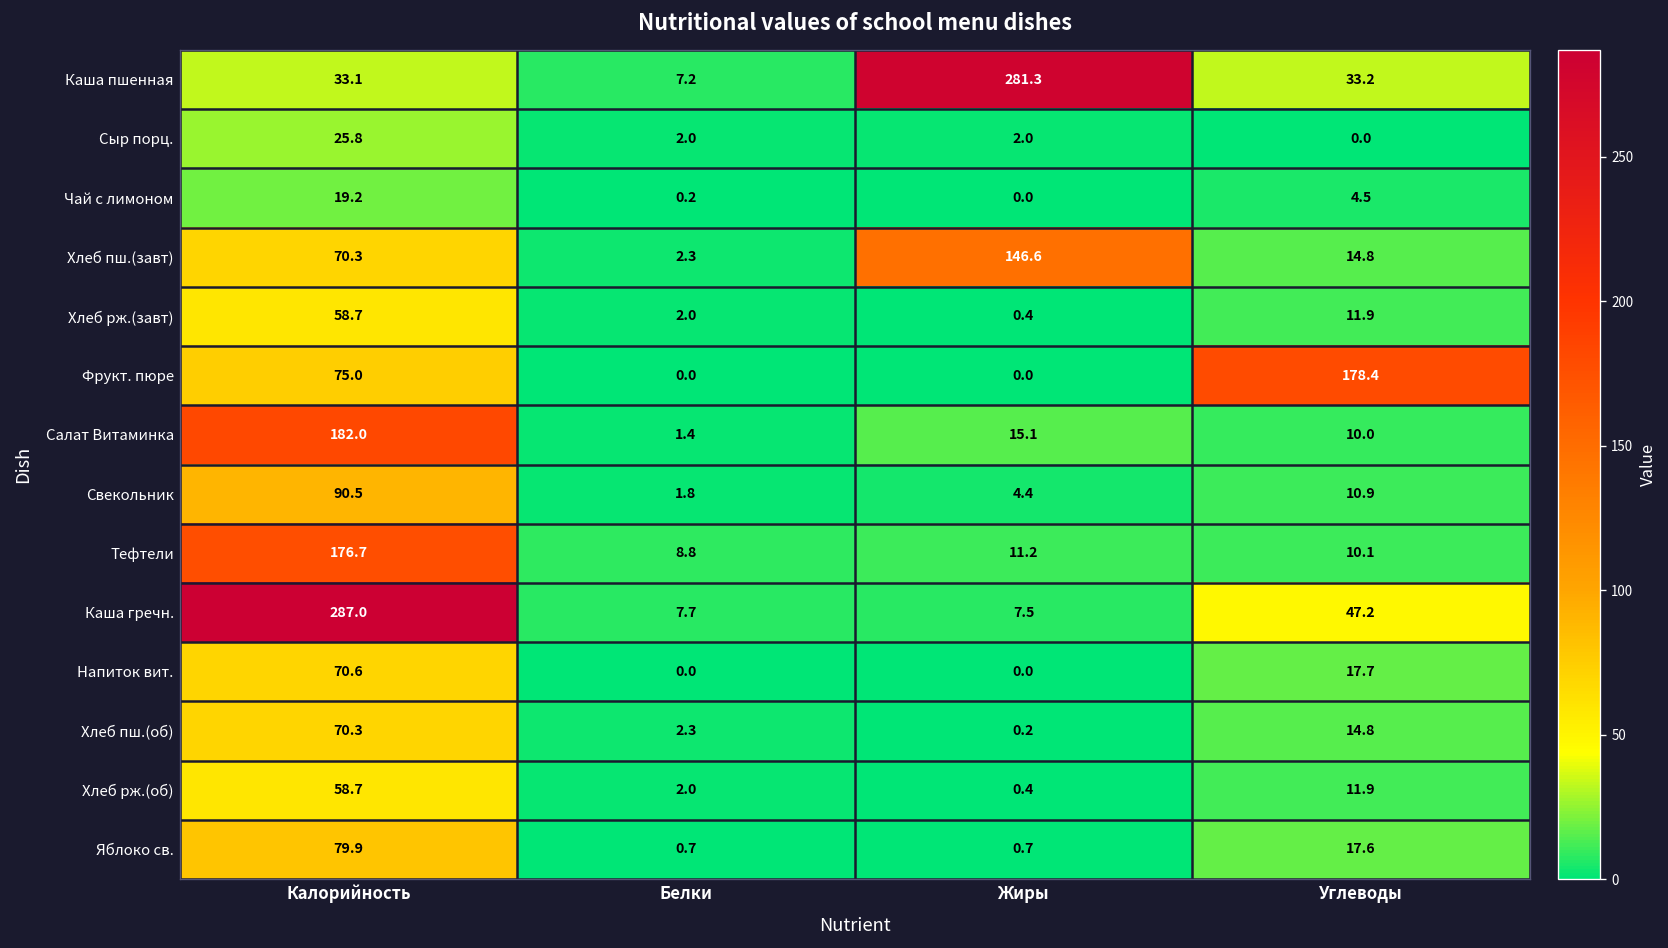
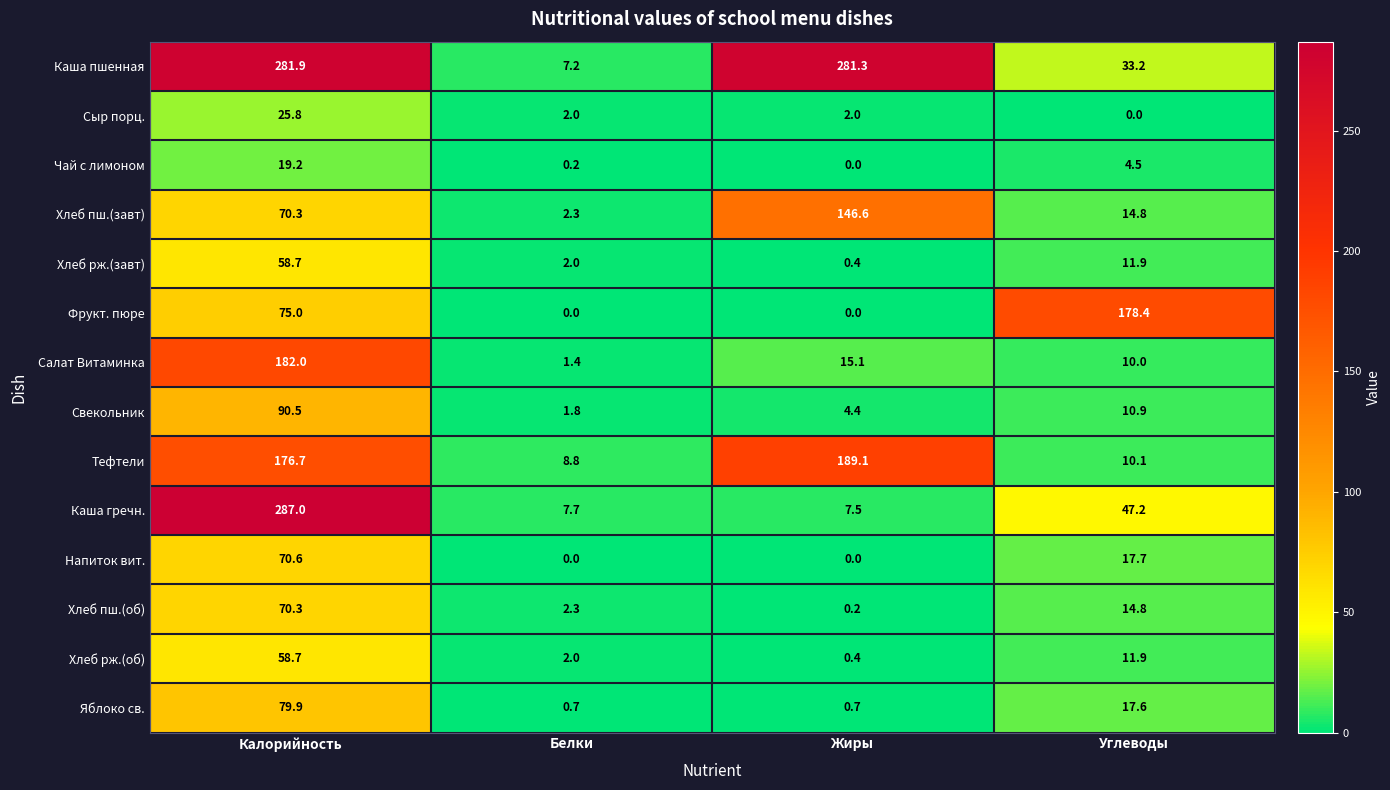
Каша пшенная, Калорийность: 33.1 -> 281.9
Тефтели, Жиры: 11.2 -> 189.1
